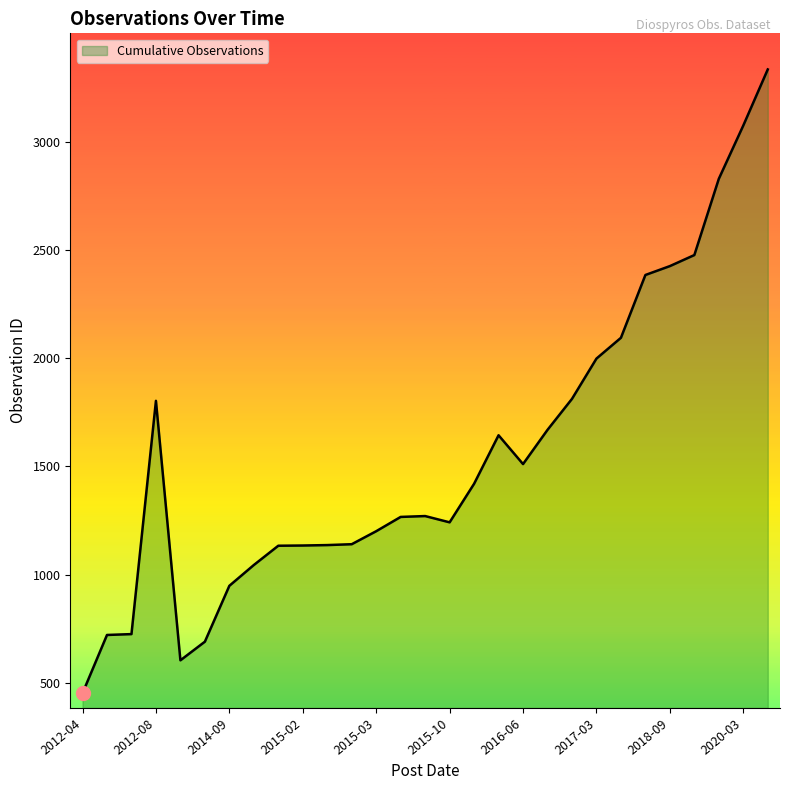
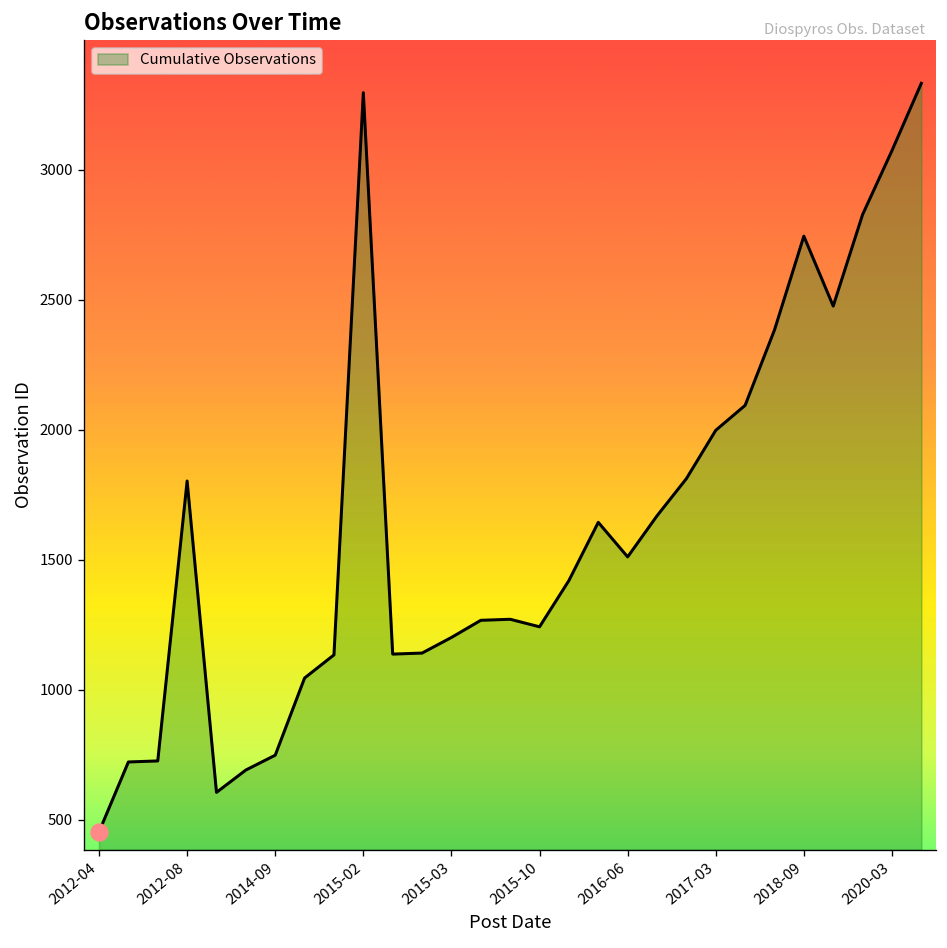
Cumulative Observations, 2014-09: 950 -> 750
Cumulative Observations, 2015-02: 1140 -> 3300
Cumulative Observations, 2018-09: 2430 -> 2750
